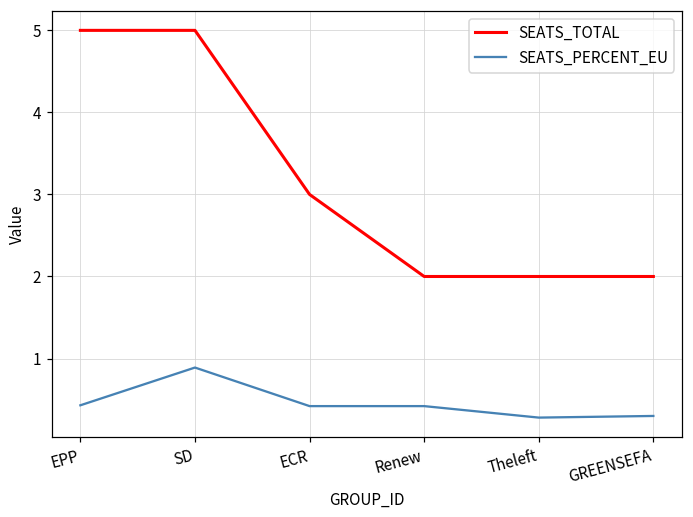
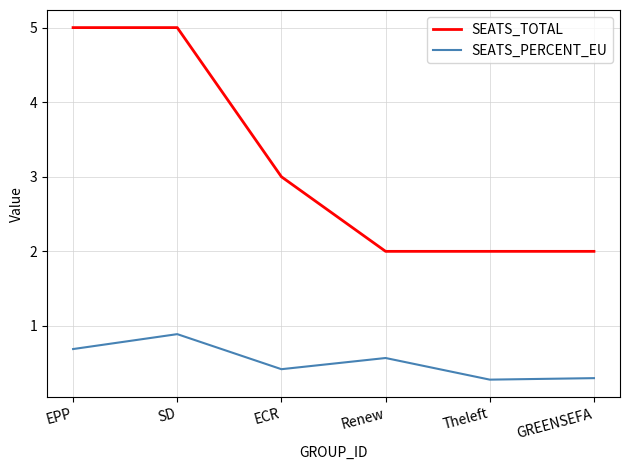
SEATS_PERCENT_EU, EPP: 0.4 -> 0.7
SEATS_PERCENT_EU, Renew: 0.4 -> 0.6
